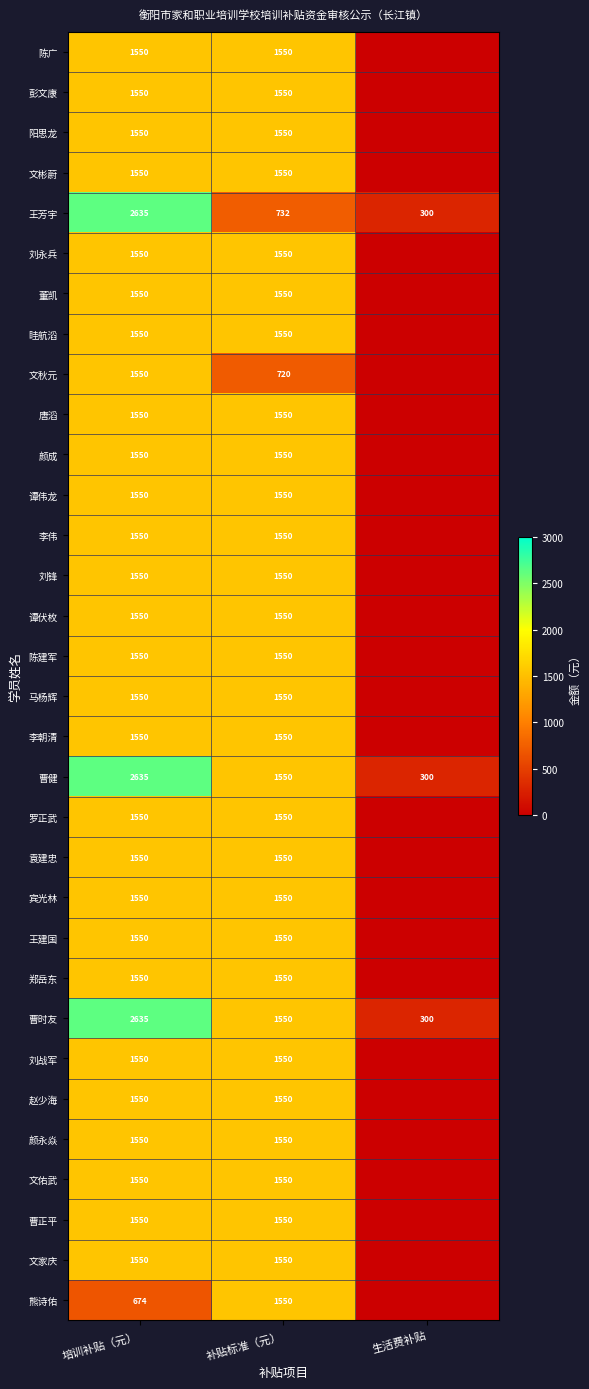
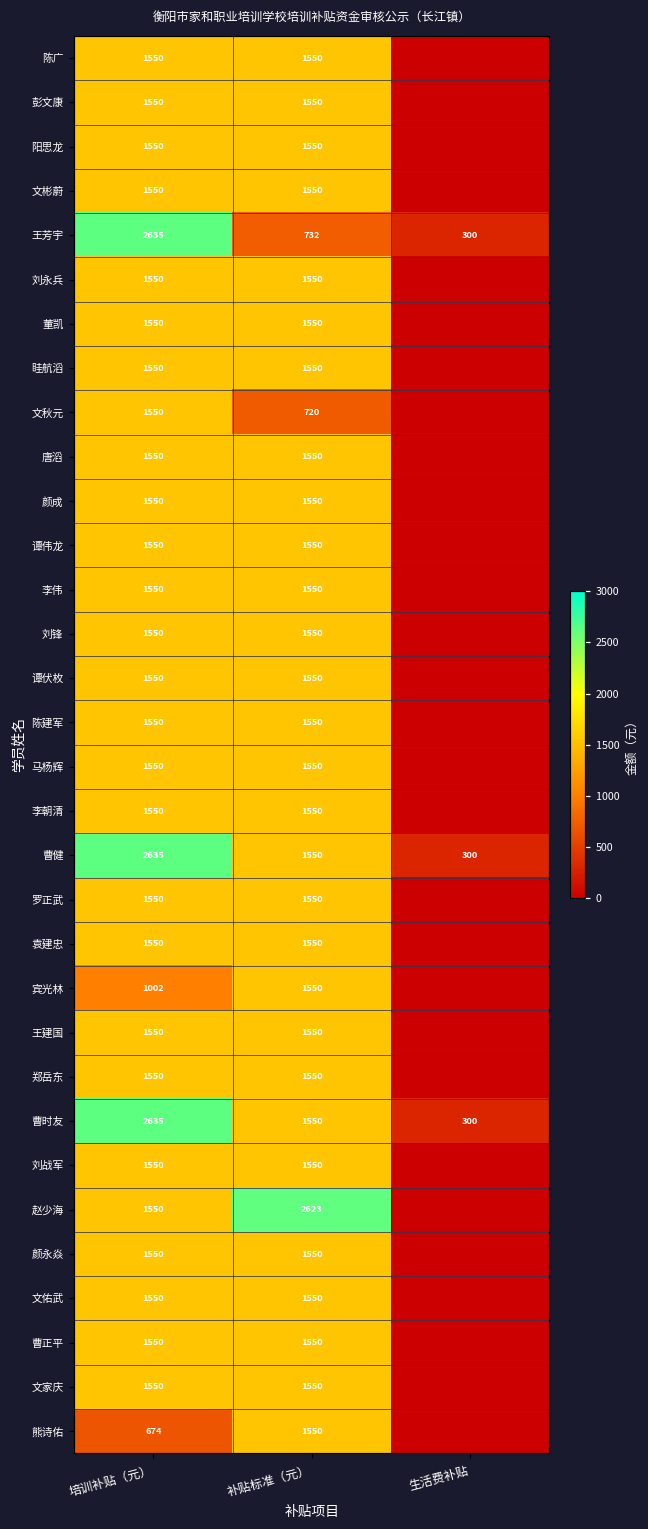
宾光林, 培训补贴（元）: 1550 -> 1002
赵少海, 补贴标准（元）: 1550 -> 2623
